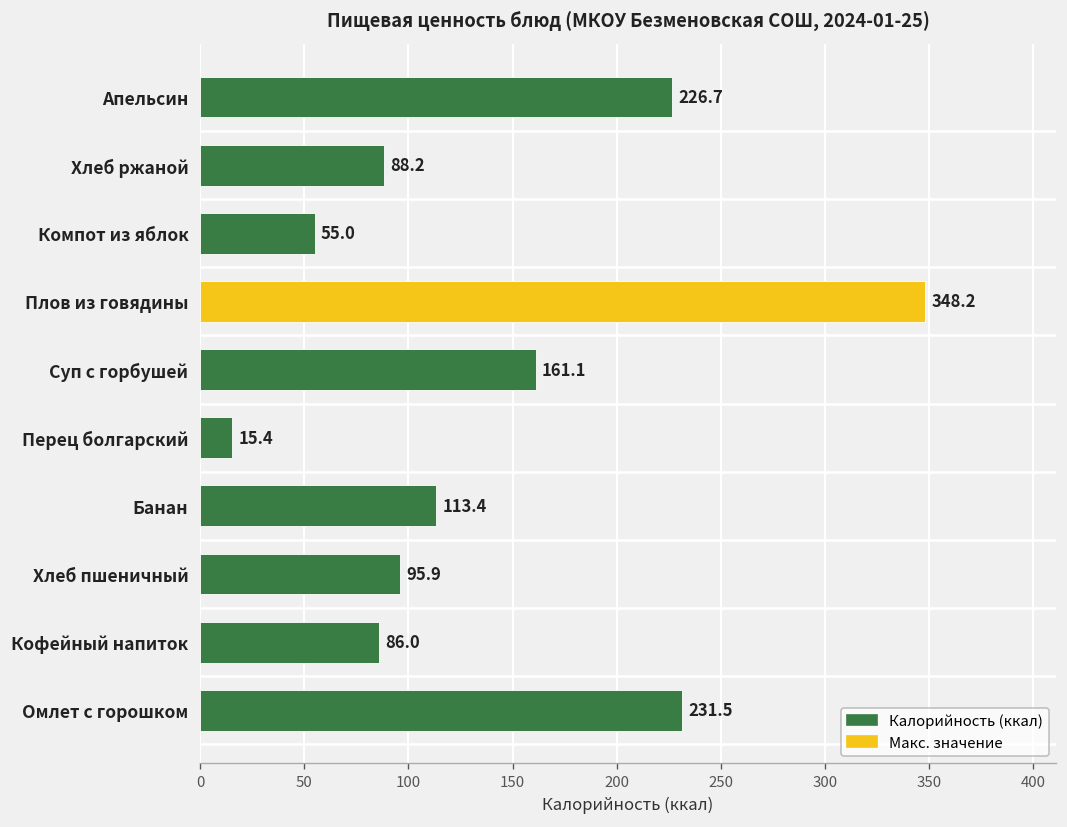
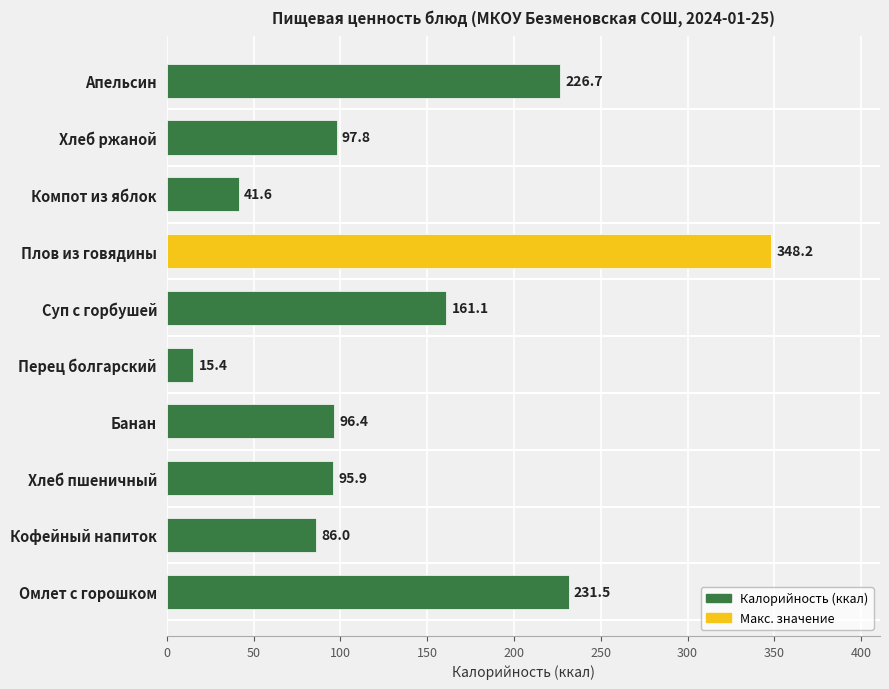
Хлеб ржаной: 88.2 -> 97.8
Компот из яблок: 55.0 -> 41.6
Банан: 113.4 -> 96.4
